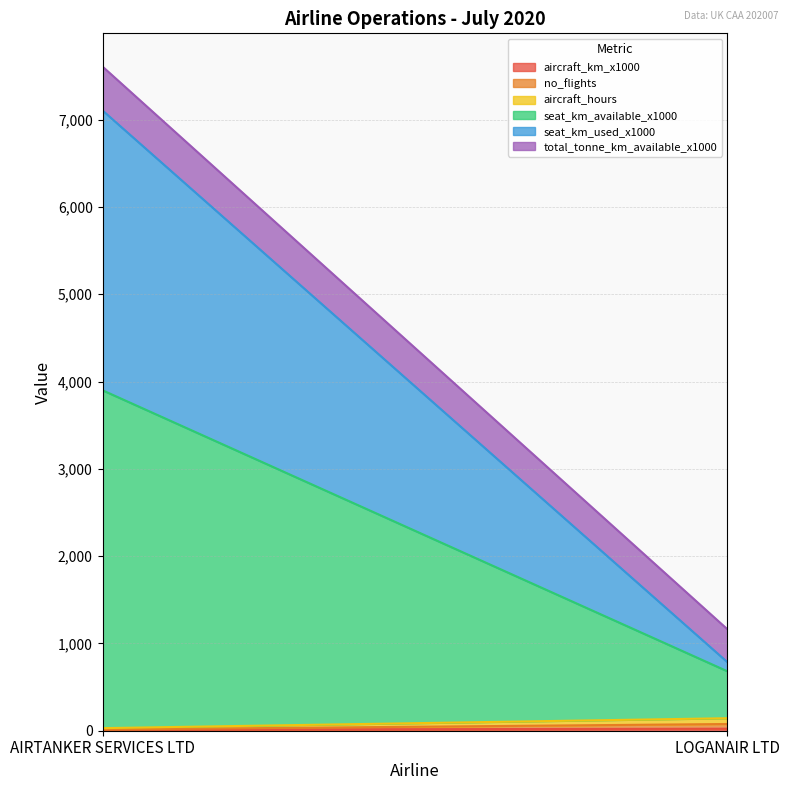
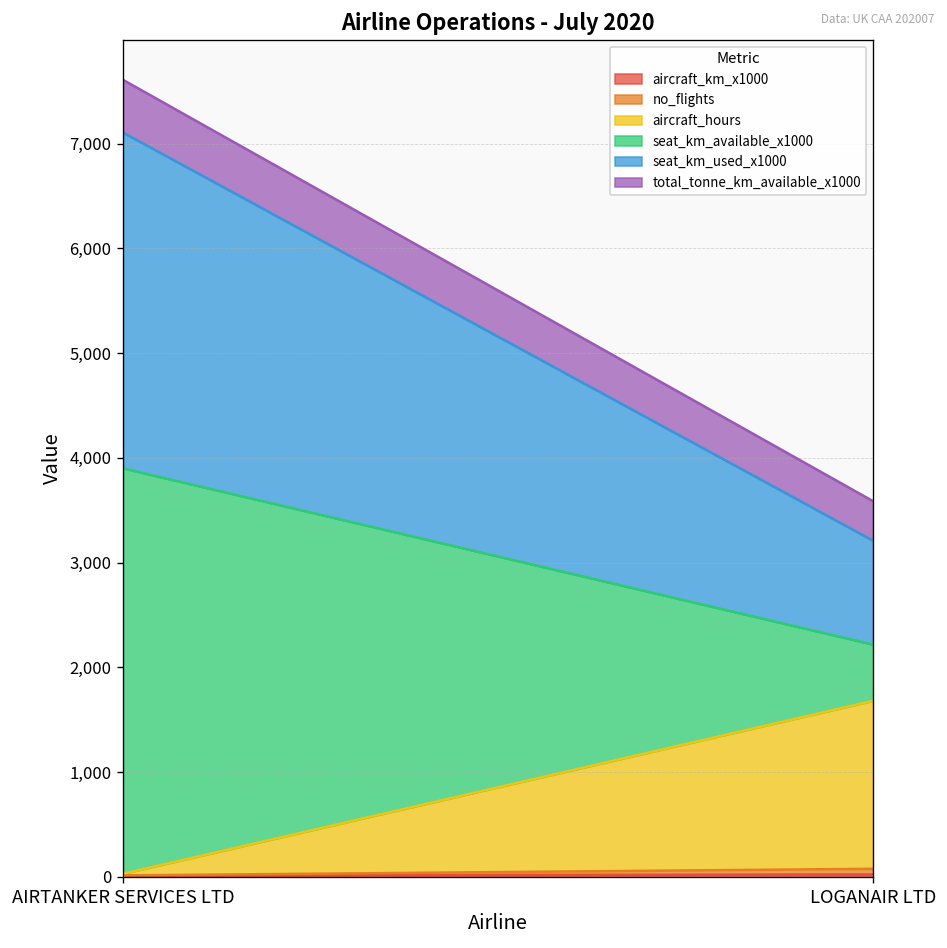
aircraft_hours, LOGANAIR LTD: 100 -> 1,600
seat_km_used_x1000, LOGANAIR LTD: 100 -> 1,000
